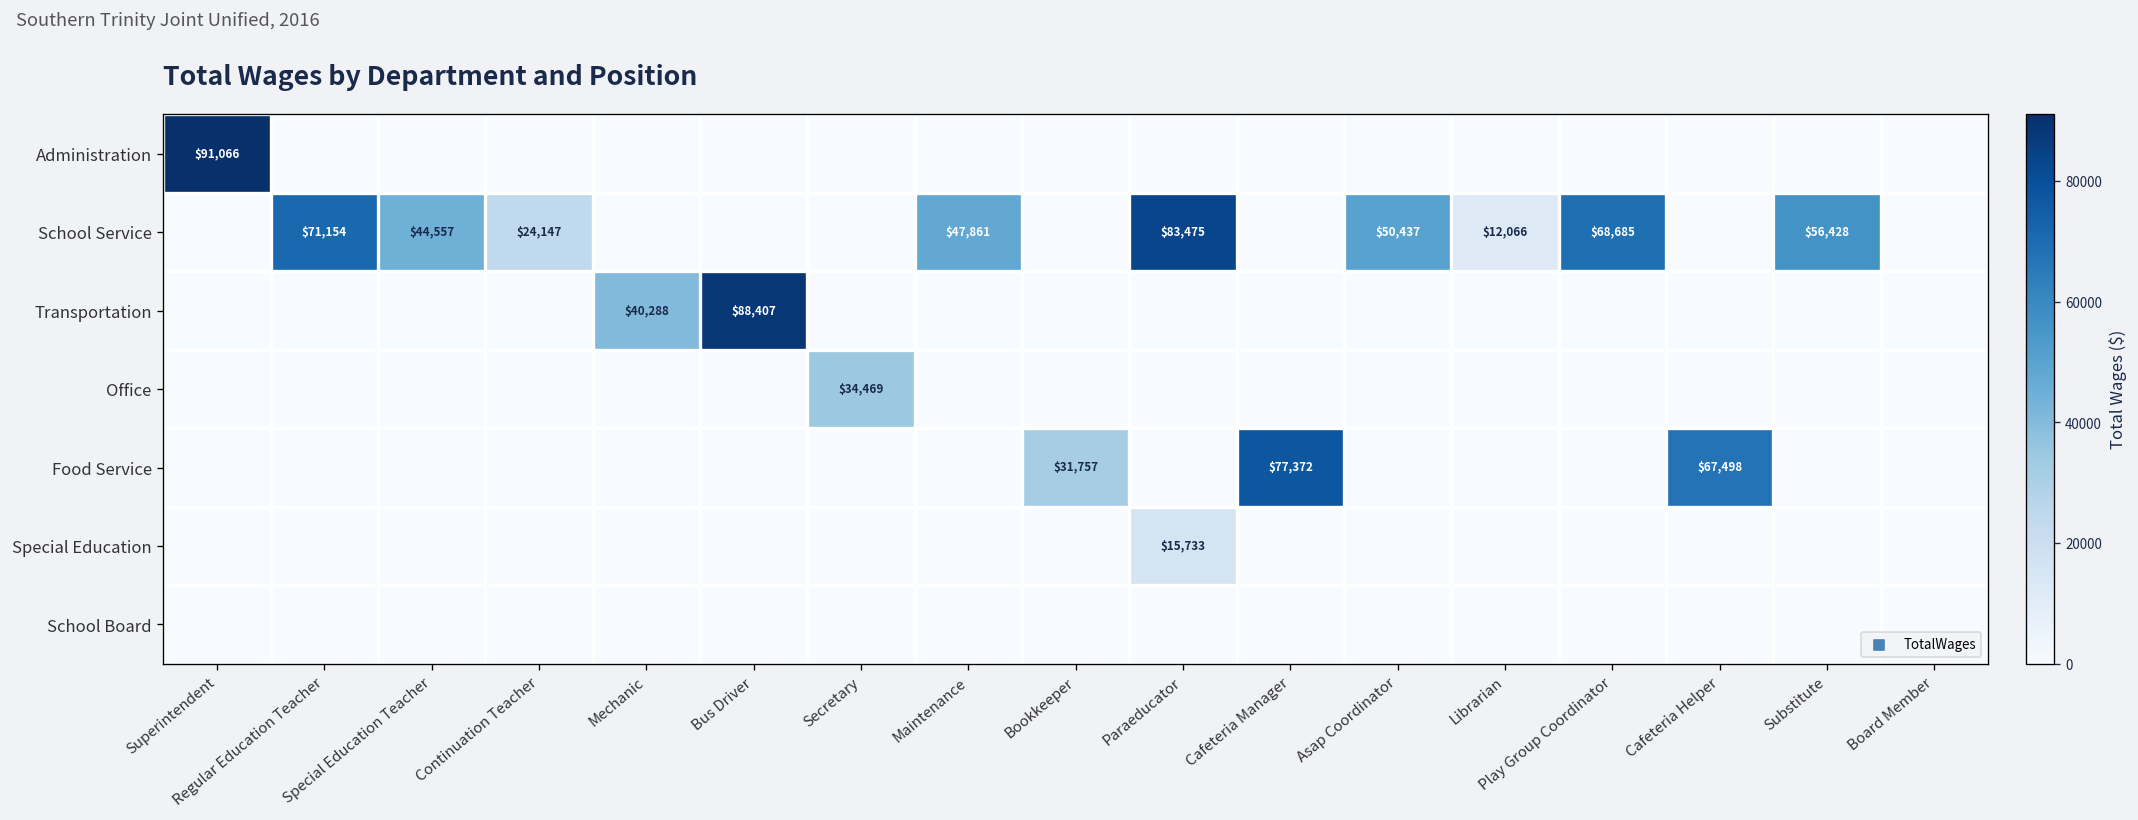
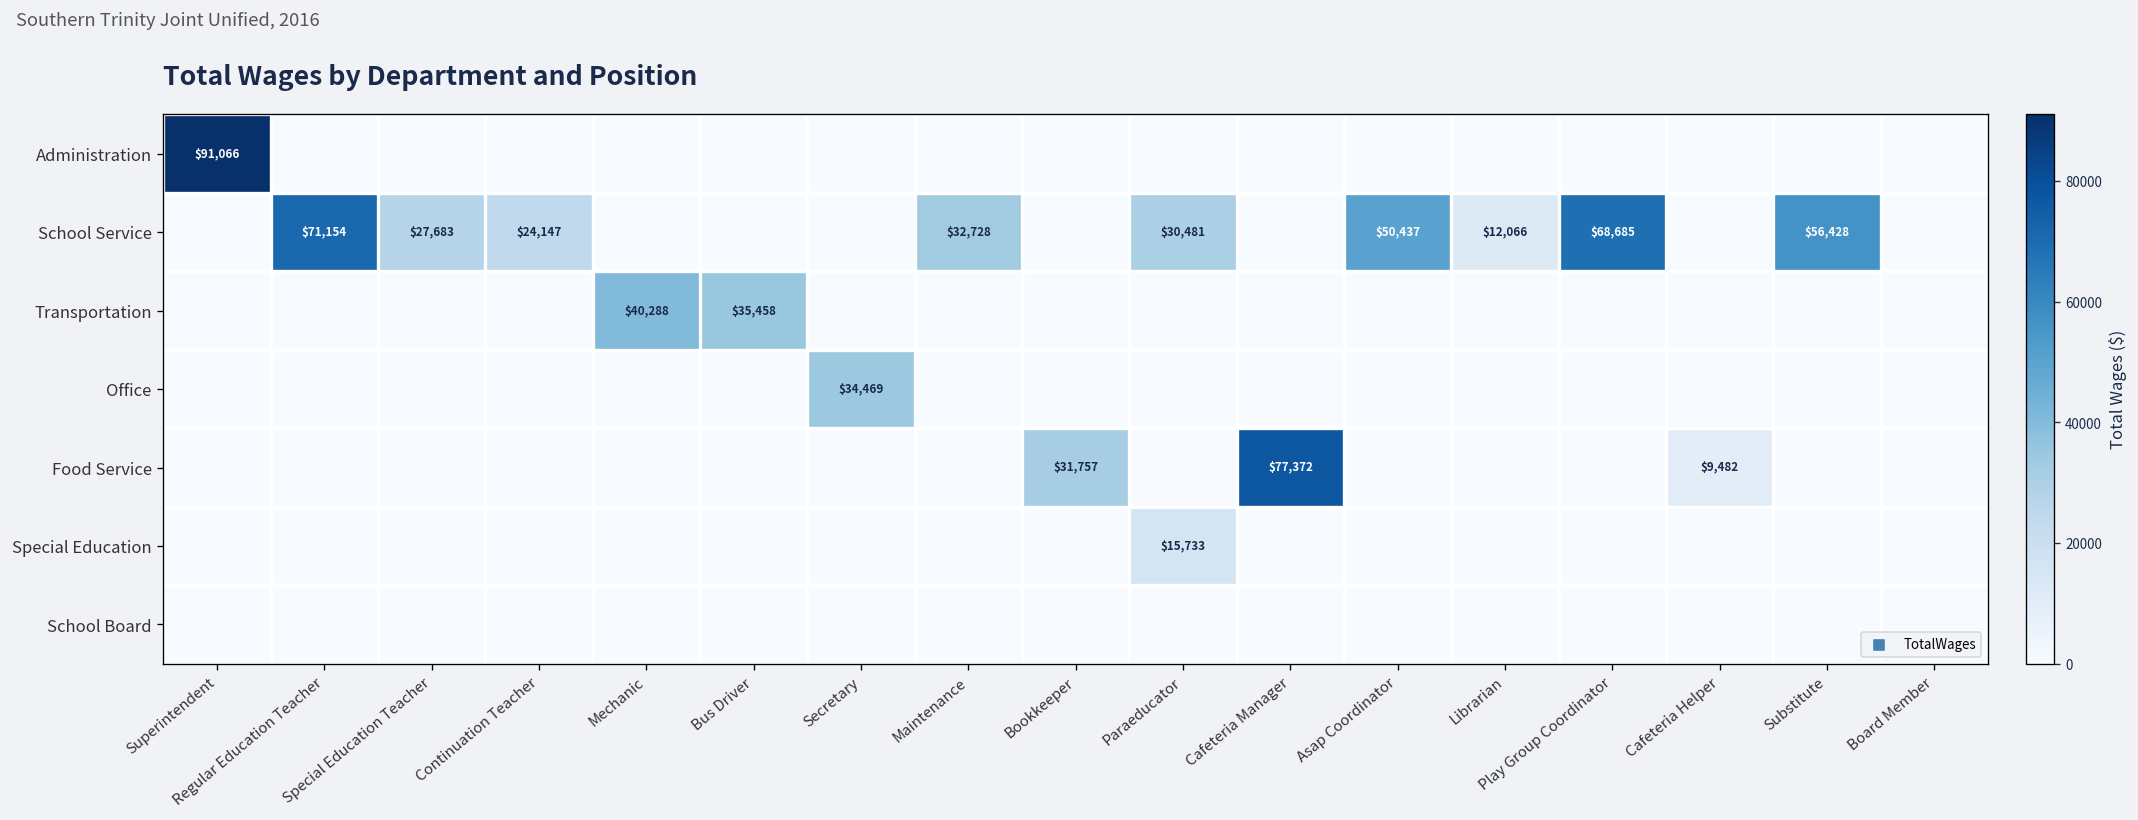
School Service, Special Education Teacher: $44,557 -> $27,683
School Service, Maintenance: $47,861 -> $32,728
School Service, Paraeducator: $83,475 -> $30,481
Transportation, Bus Driver: $88,407 -> $35,458
Food Service, Cafeteria Helper: $67,498 -> $9,482
